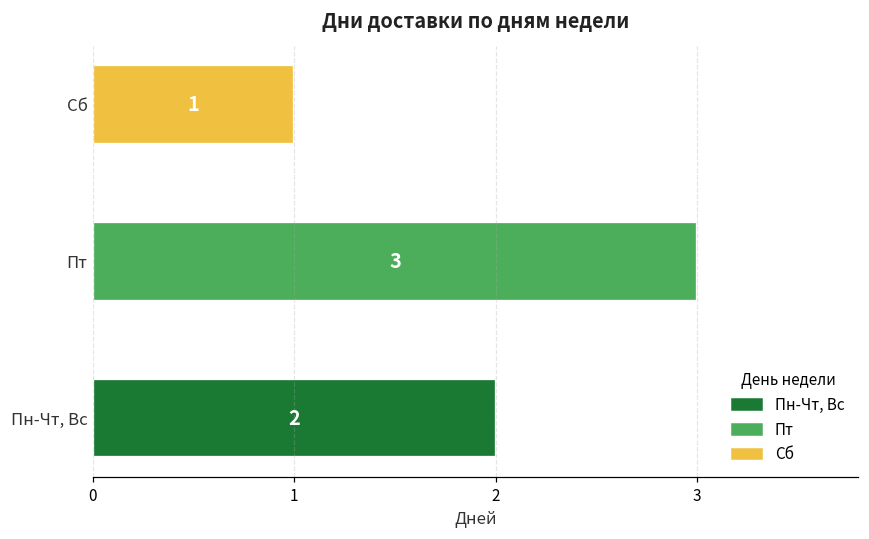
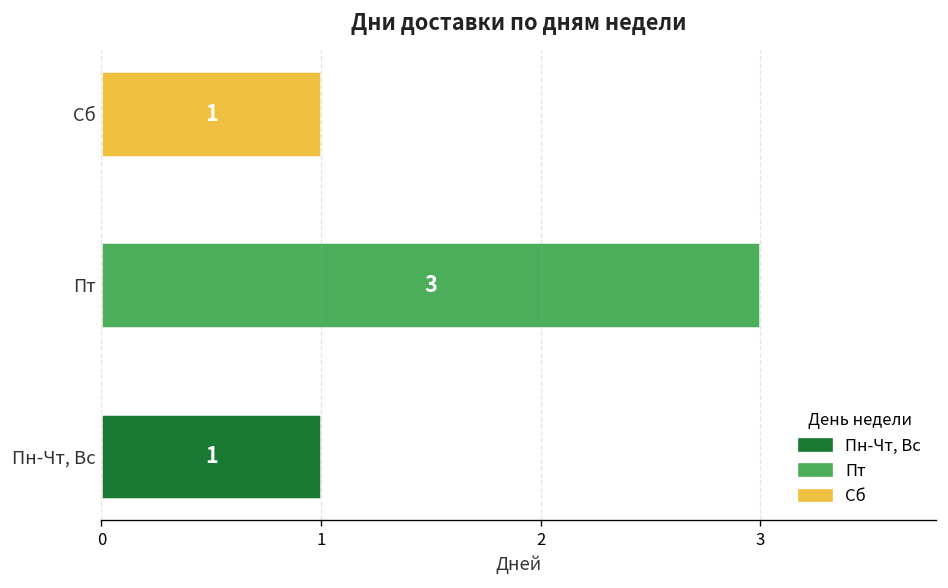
Пн-Чт, Вс: 2 -> 1
